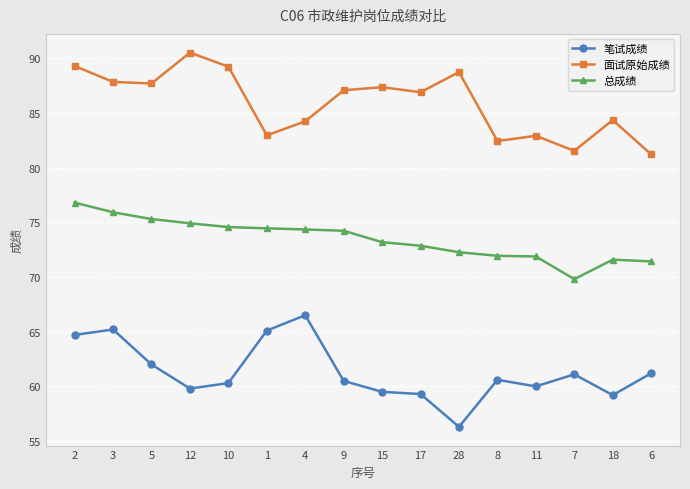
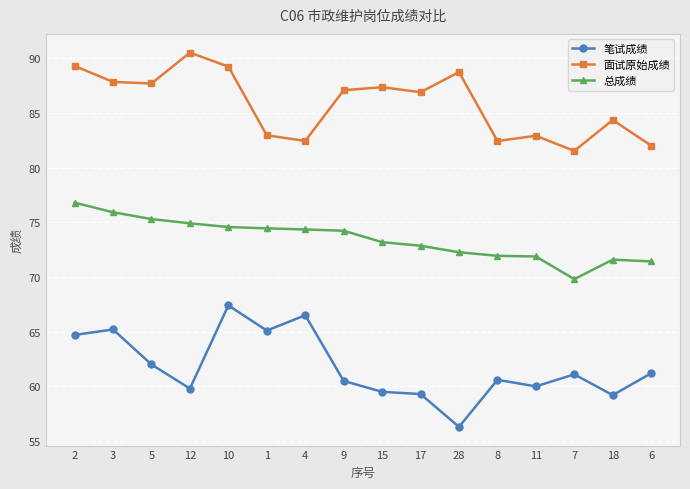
笔试成绩, 10: 60.3 -> 67.4
面试原始成绩, 4: 84.2 -> 82.4
面试原始成绩, 6: 81.2 -> 82.0
